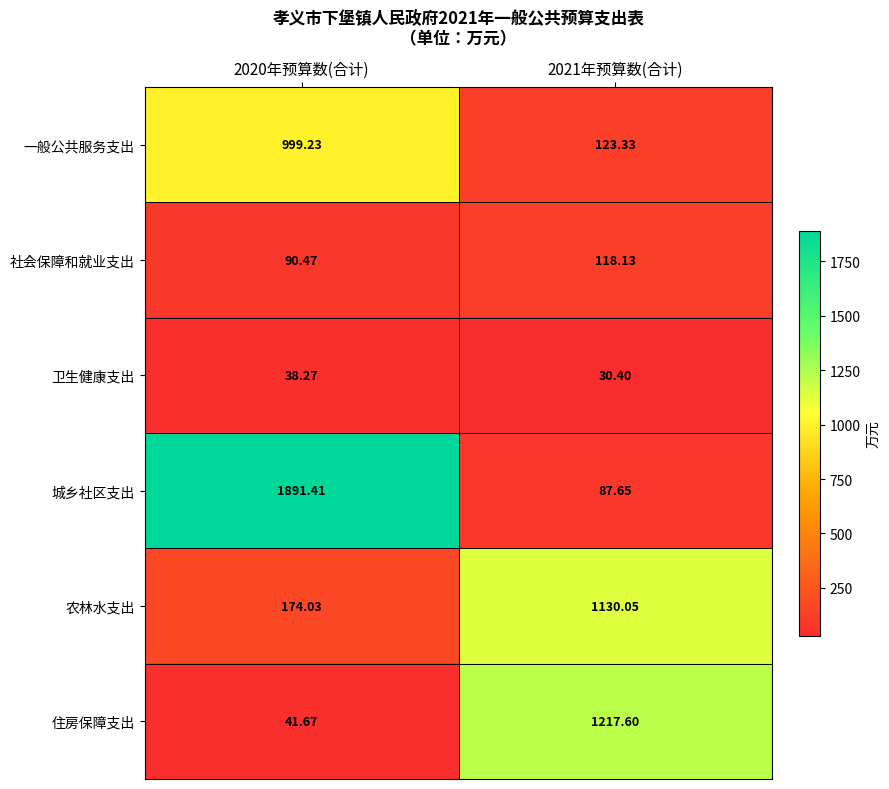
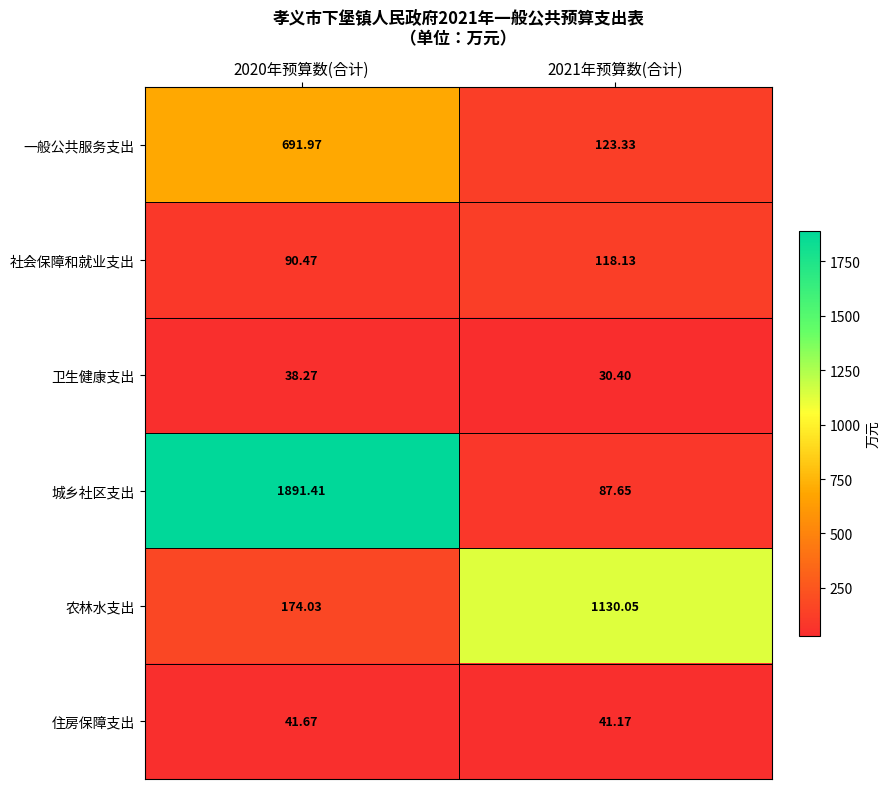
一般公共服务支出, 2020年预算数(合计): 999.23 -> 691.97
住房保障支出, 2021年预算数(合计): 1217.60 -> 41.17
